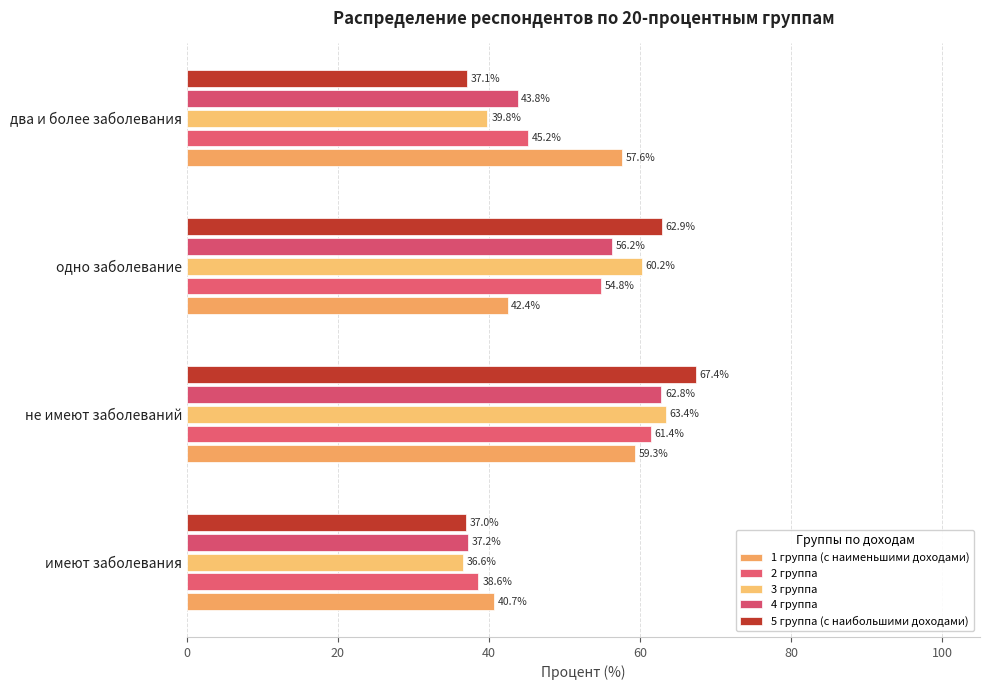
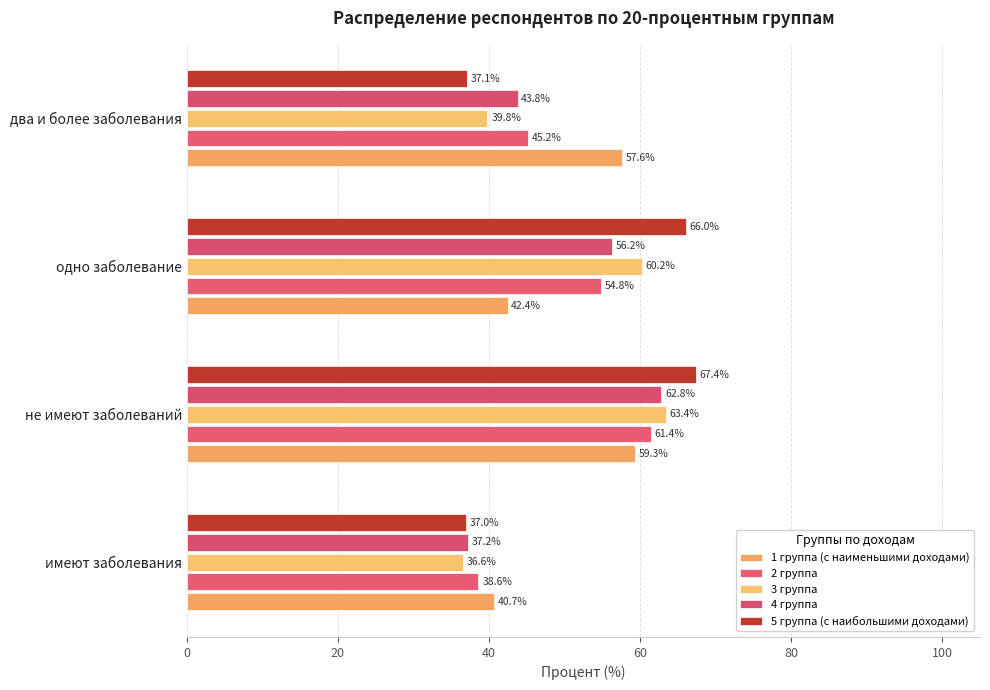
5 группа (с наибольшими доходами), одно заболевание: 62.9% -> 66.0%
